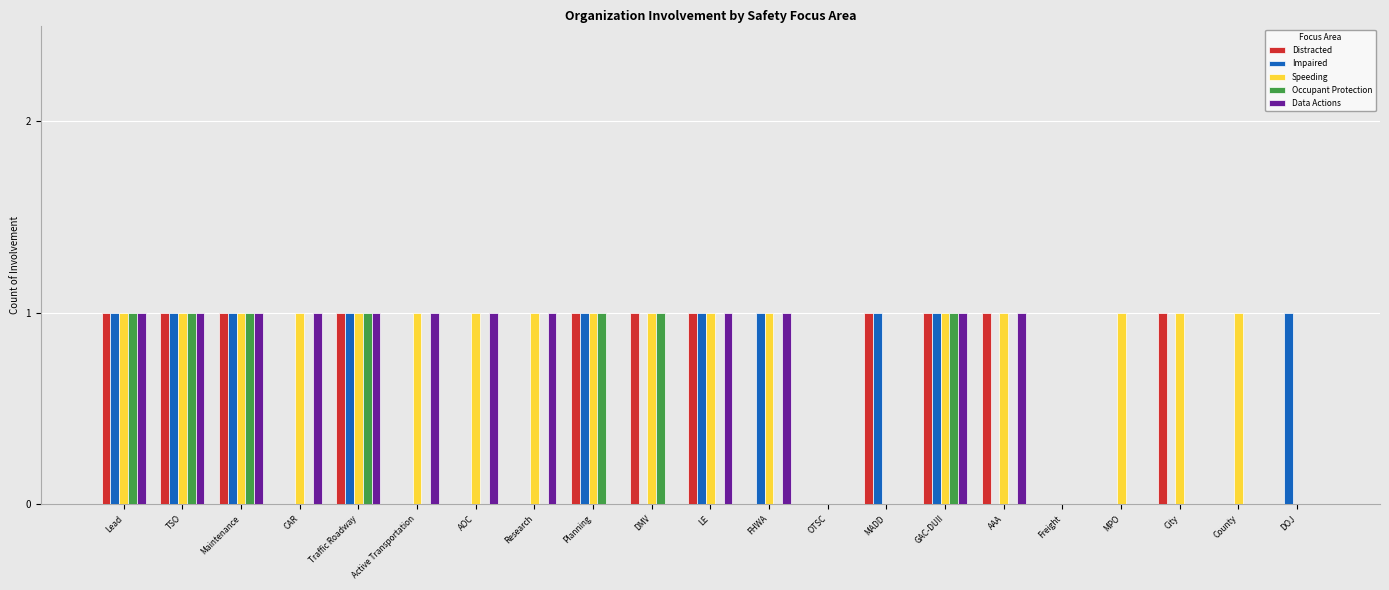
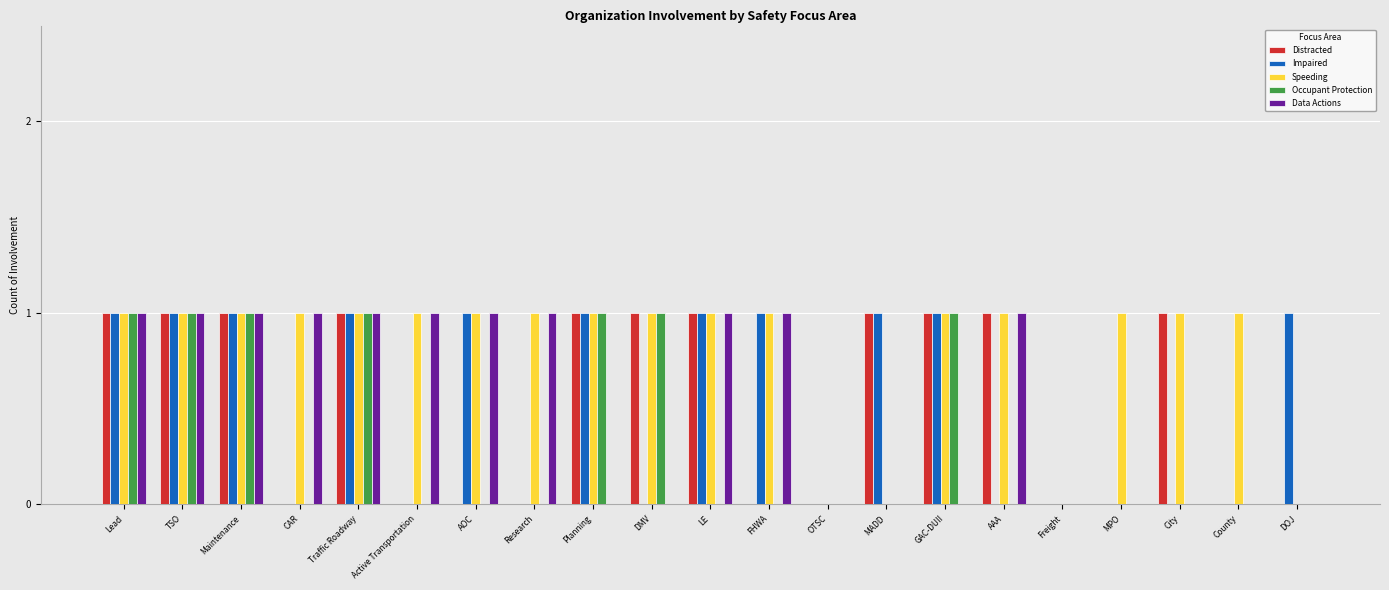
Impaired, AOC: 0 -> 1
Data Actions, GAC-DUII: 1 -> 0
